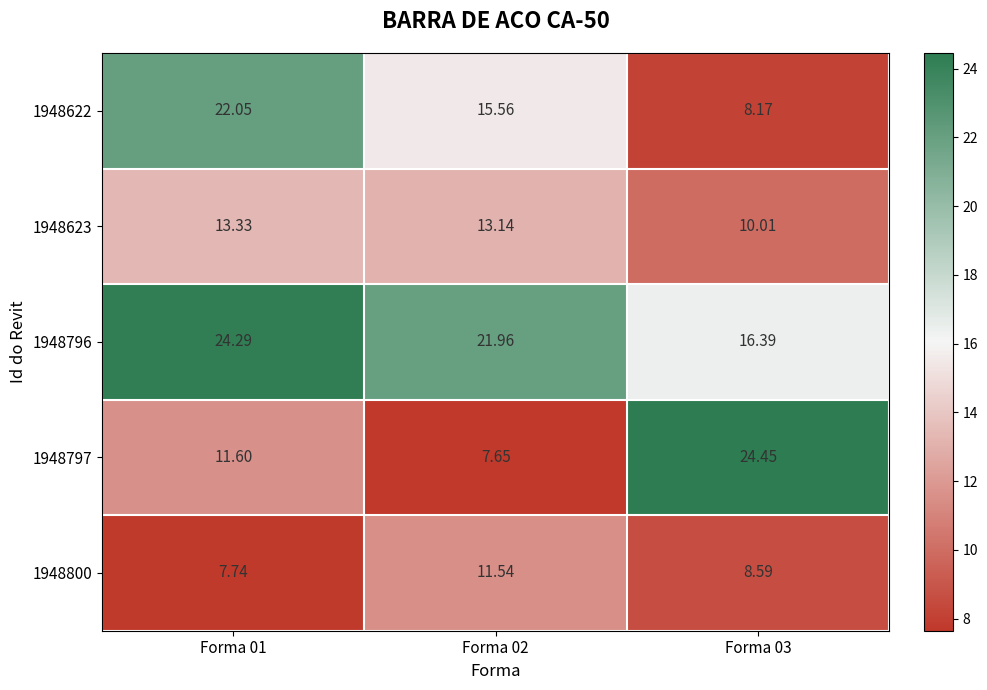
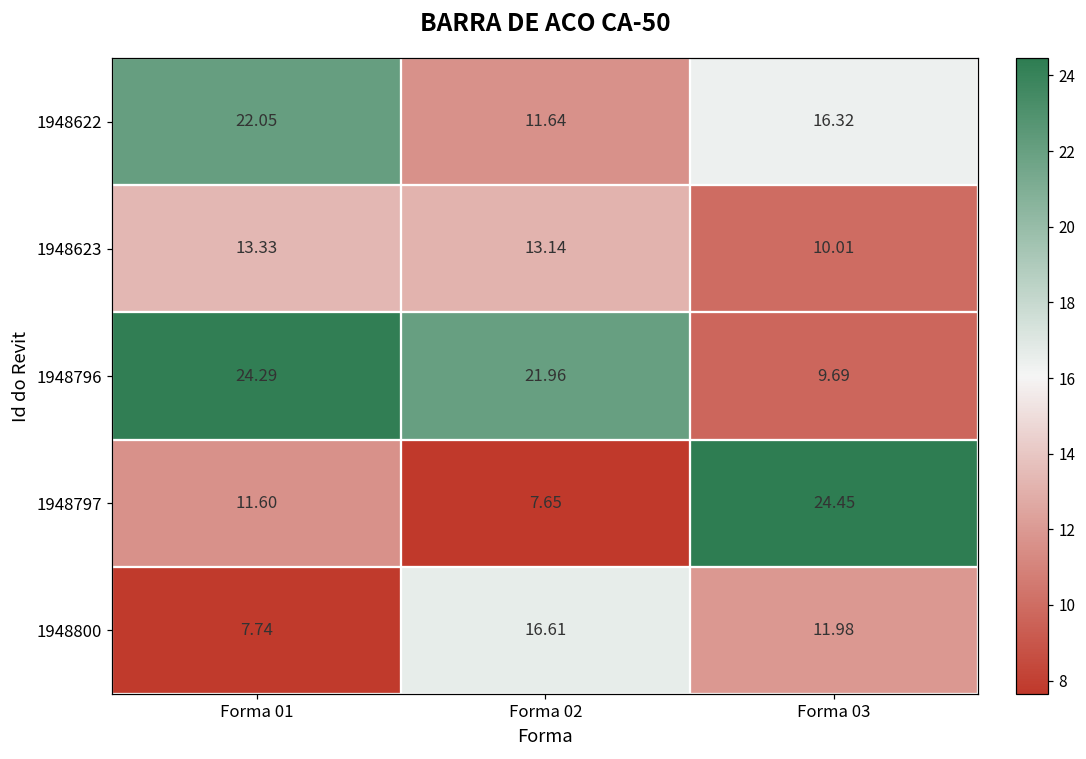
1948622, Forma 02: 15.56 -> 11.64
1948622, Forma 03: 8.17 -> 16.32
1948796, Forma 03: 16.39 -> 9.69
1948800, Forma 02: 11.54 -> 16.61
1948800, Forma 03: 8.59 -> 11.98
